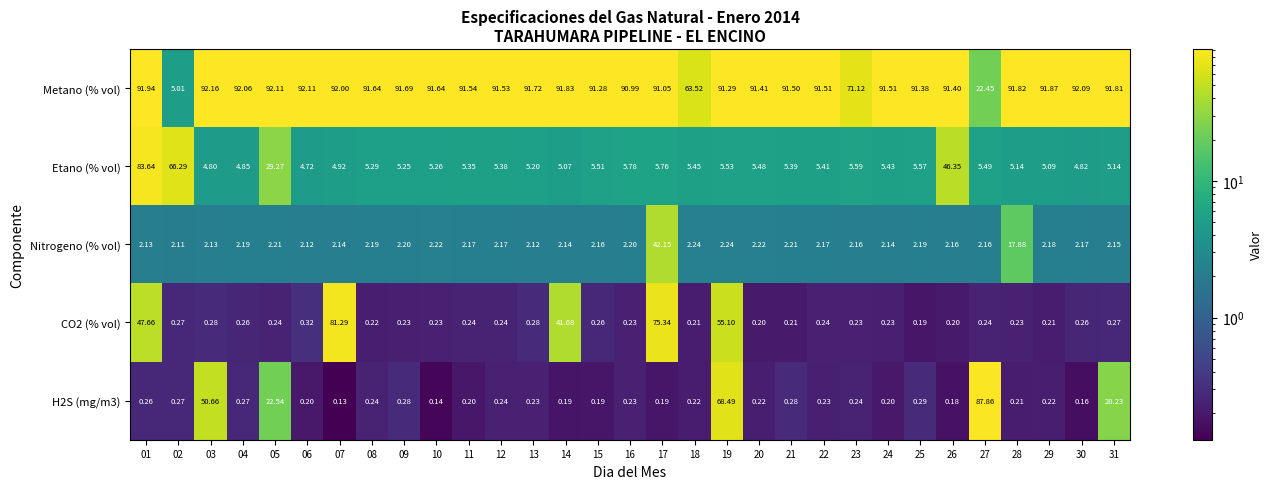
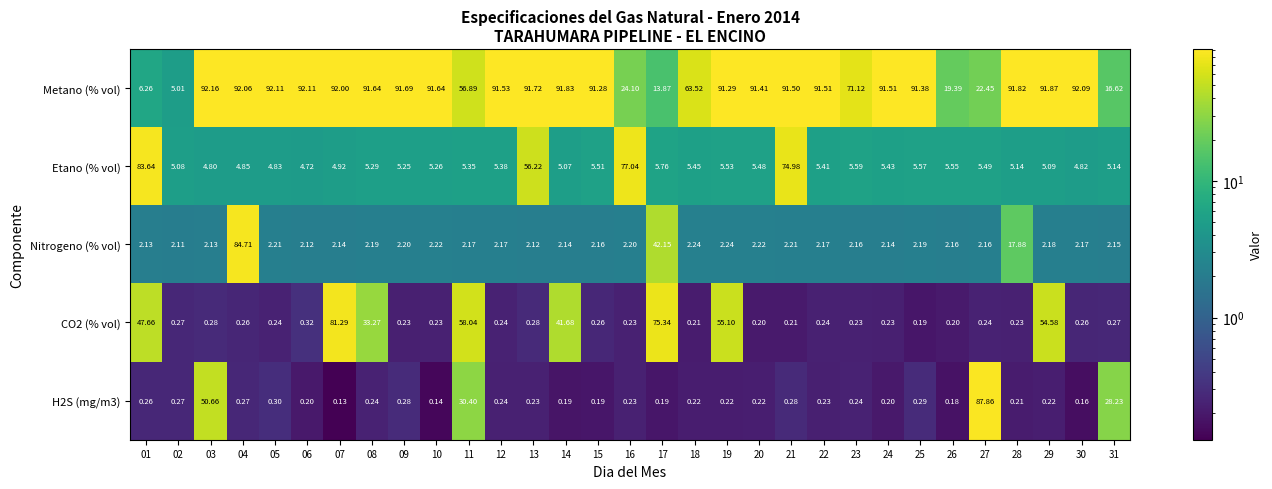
Metano (% vol), 01: 91.94 -> 6.26
Metano (% vol), 11: 91.54 -> 56.89
Metano (% vol), 16: 90.99 -> 24.10
Metano (% vol), 17: 91.05 -> 13.87
Metano (% vol), 26: 91.40 -> 19.39
Metano (% vol), 31: 91.81 -> 16.62
Etano (% vol), 02: 66.29 -> 5.08
Etano (% vol), 05: 29.27 -> 4.83
Etano (% vol), 13: 5.20 -> 56.22
Etano (% vol), 16: 5.78 -> 77.04
Etano (% vol), 21: 5.39 -> 74.98
Etano (% vol), 26: 46.35 -> 5.55
Nitrogeno (% vol), 04: 2.19 -> 84.71
CO2 (% vol), 08: 0.22 -> 33.27
CO2 (% vol), 11: 0.24 -> 58.04
CO2 (% vol), 29: 0.21 -> 54.58
H2S (mg/m3), 05: 22.54 -> 0.30
H2S (mg/m3), 11: 0.20 -> 30.40
H2S (mg/m3), 19: 68.49 -> 0.22
